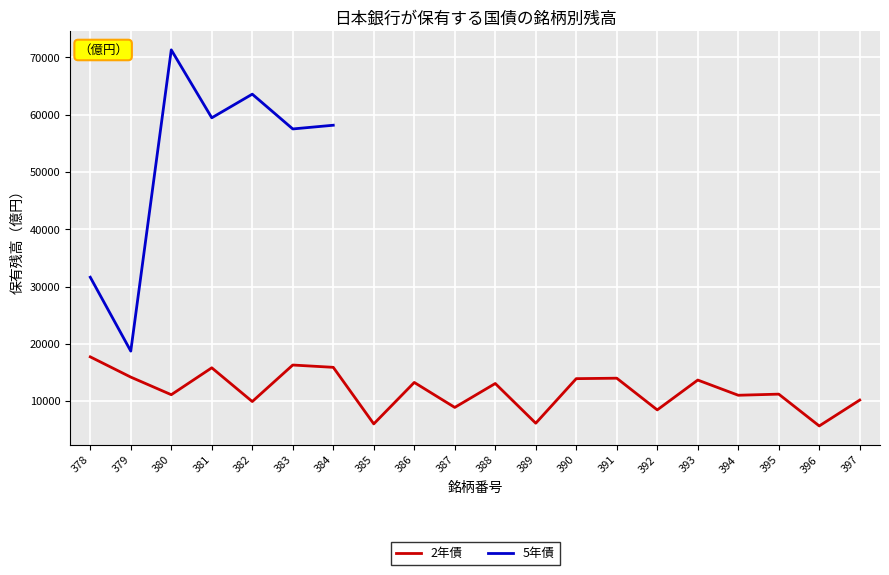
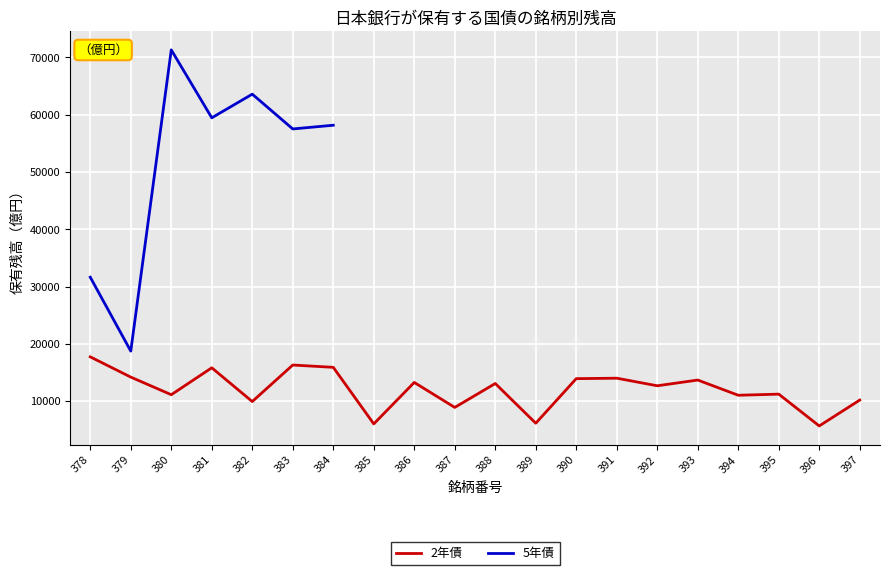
2年債, 392: 8000 -> 13000
